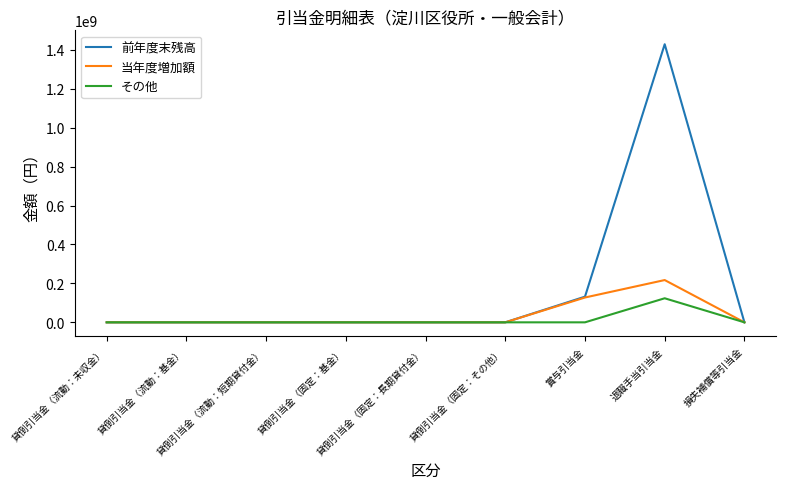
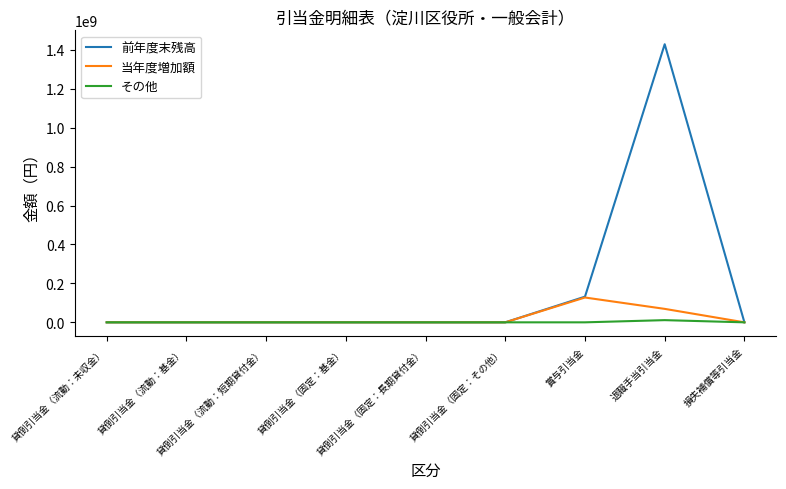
当年度増加額, 退職手当引当金: 220000000 -> 70000000
その他, 退職手当引当金: 120000000 -> 10000000
